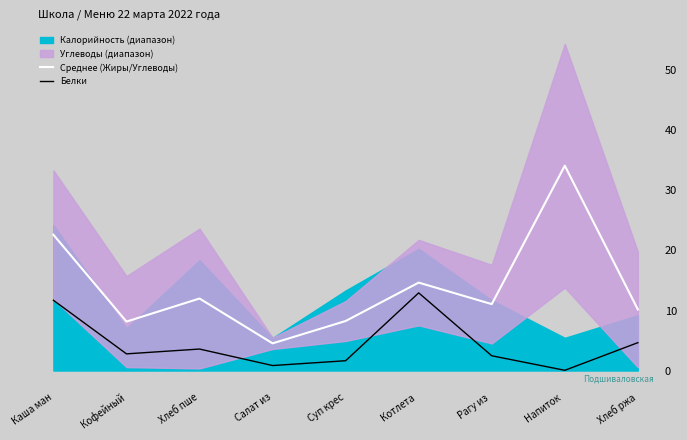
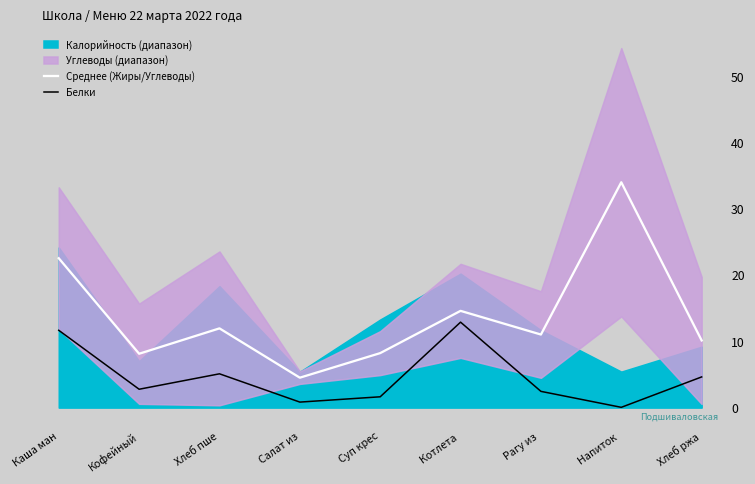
Белки, Хлеб пше: 4 -> 5
